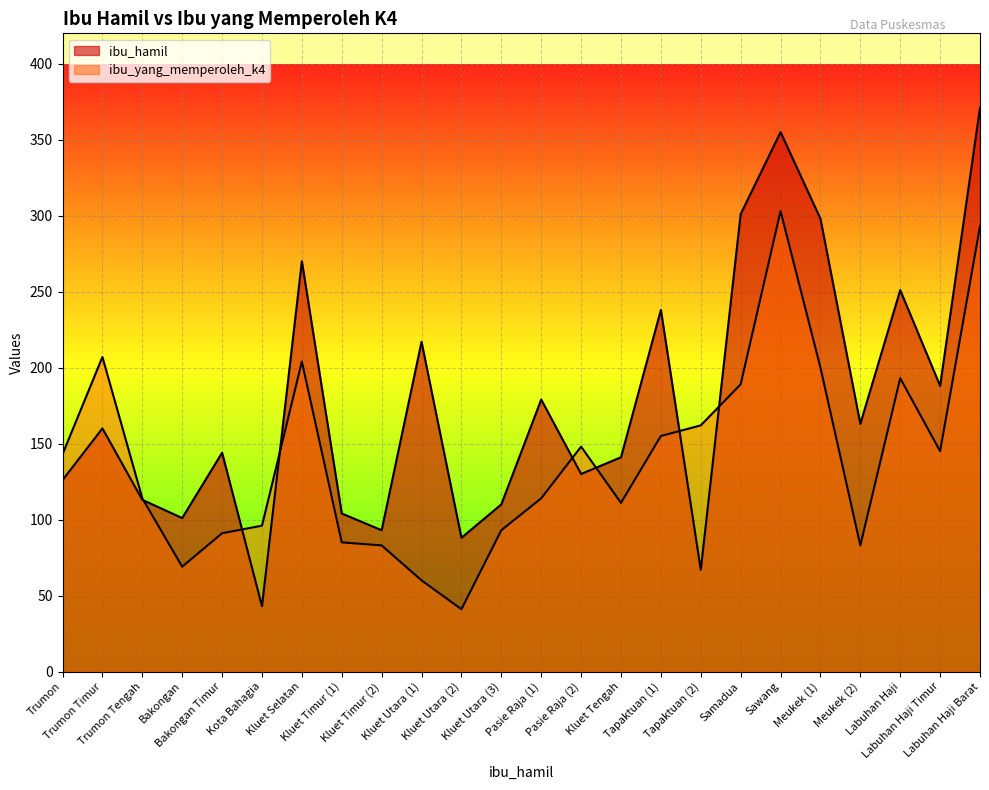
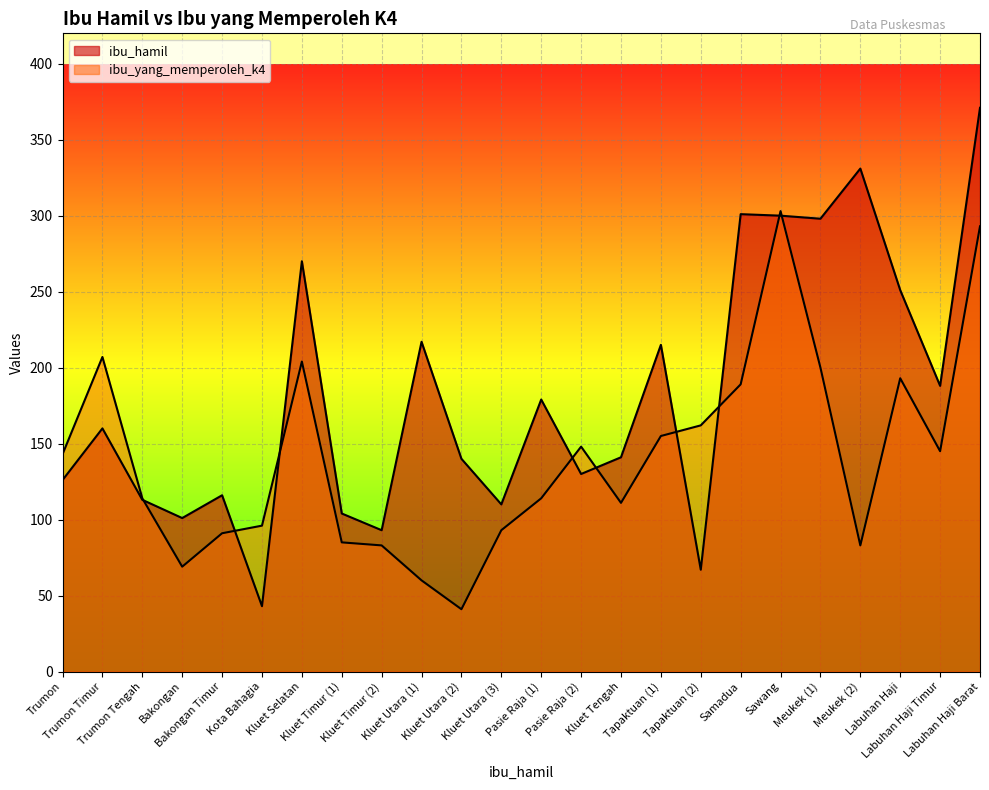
ibu_hamil, Bakongan Timur: 144 -> 116
ibu_hamil, Kluet Utara (2): 88 -> 140
ibu_hamil, Tapaktuan (1): 238 -> 215
ibu_hamil, Sawang: 355 -> 300
ibu_hamil, Meukek (2): 163 -> 331
